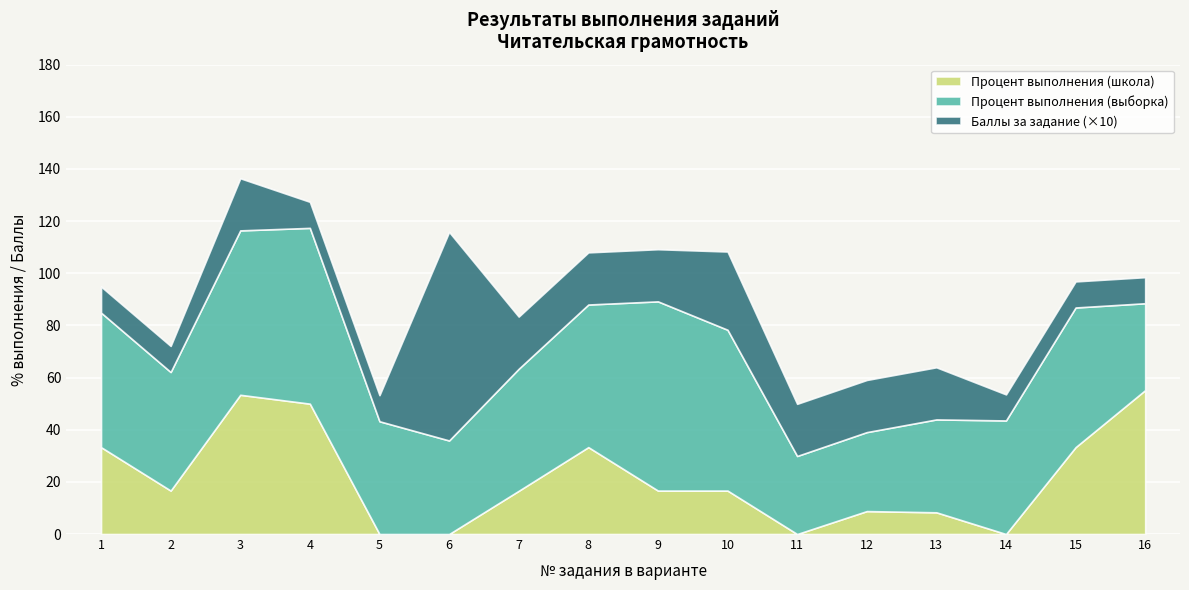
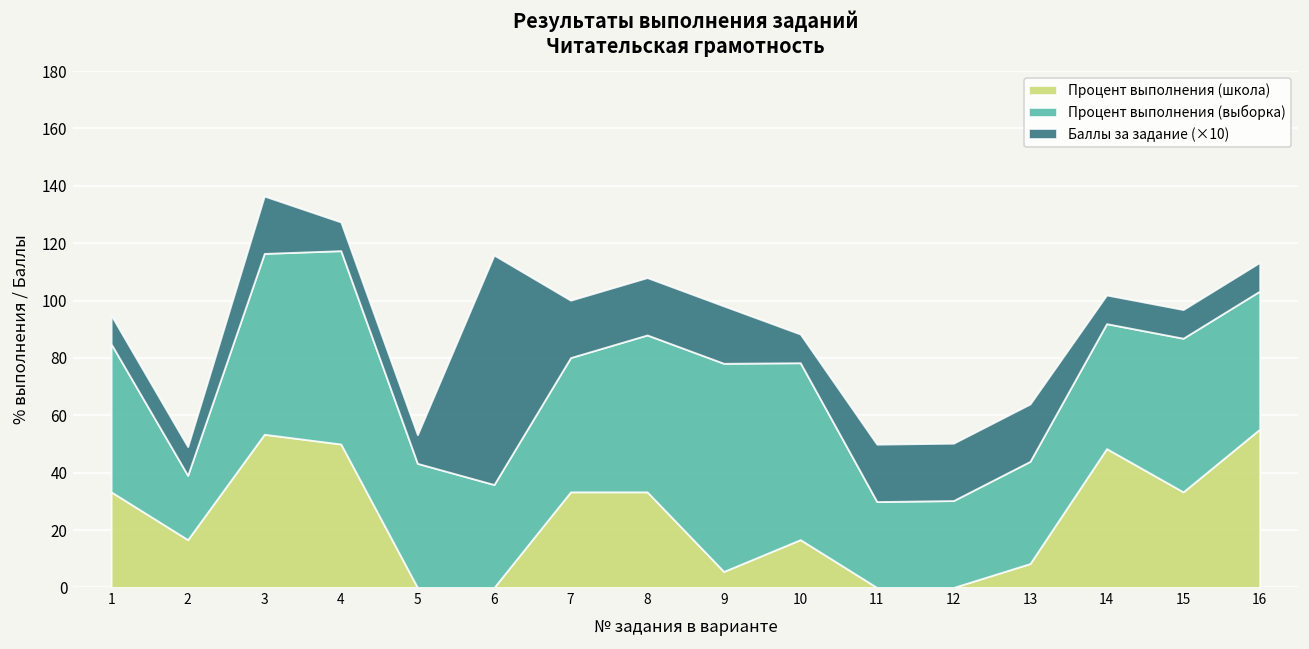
Процент выполнения (выборка), 2: 45 -> 22
Процент выполнения (школа), 7: 17 -> 33
Процент выполнения (школа), 9: 17 -> 6
Баллы за задание (×10), 10: 30 -> 10
Процент выполнения (школа), 12: 9 -> 0
Процент выполнения (школа), 14: 0 -> 48
Процент выполнения (выборка), 16: 33 -> 48
